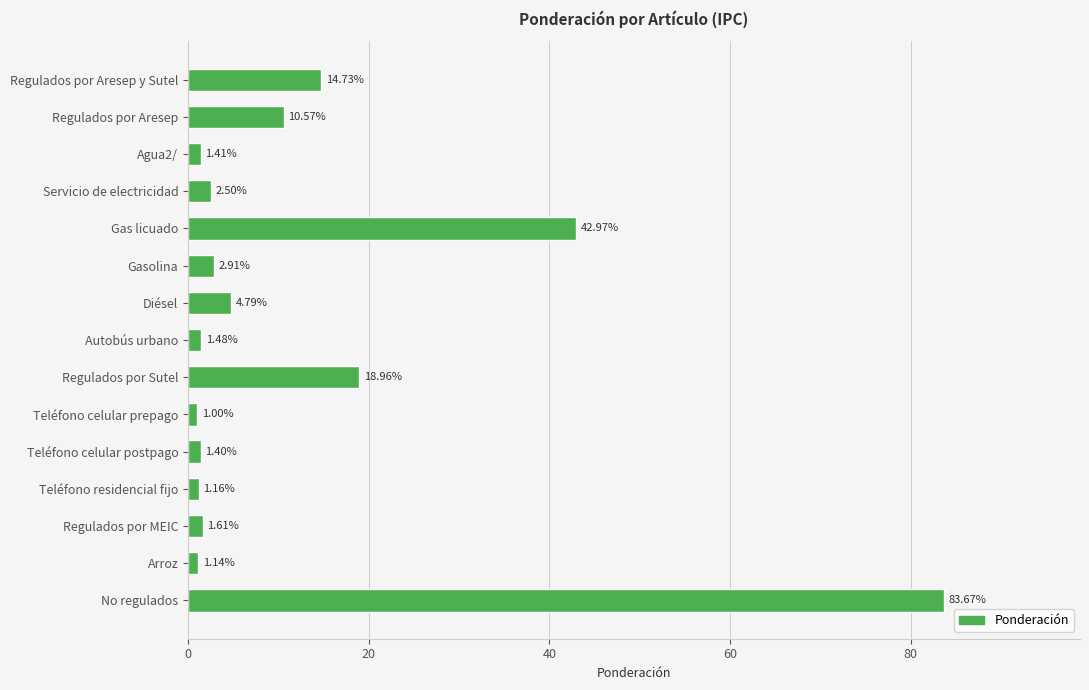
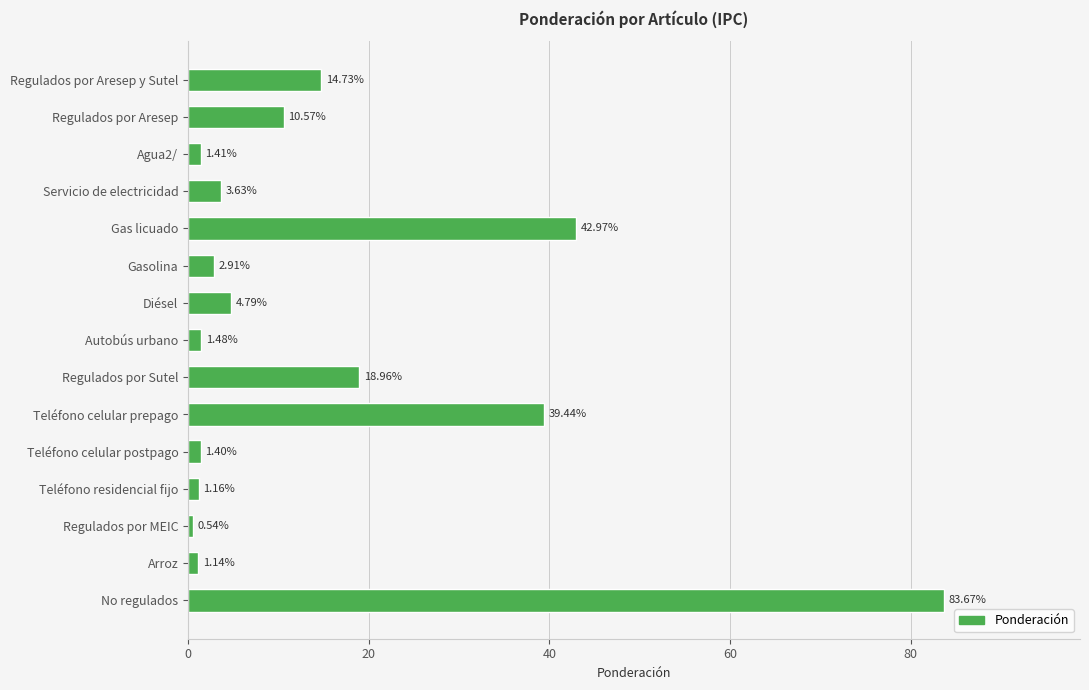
Servicio de electricidad: 2.50% -> 3.63%
Teléfono celular prepago: 1.00% -> 39.44%
Regulados por MEIC: 1.61% -> 0.54%
